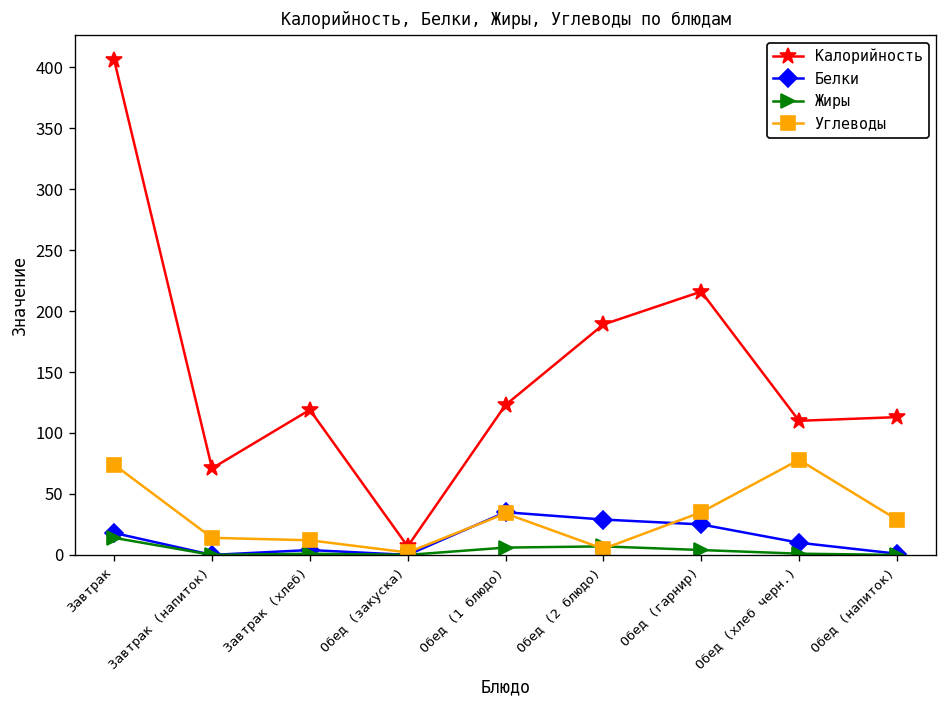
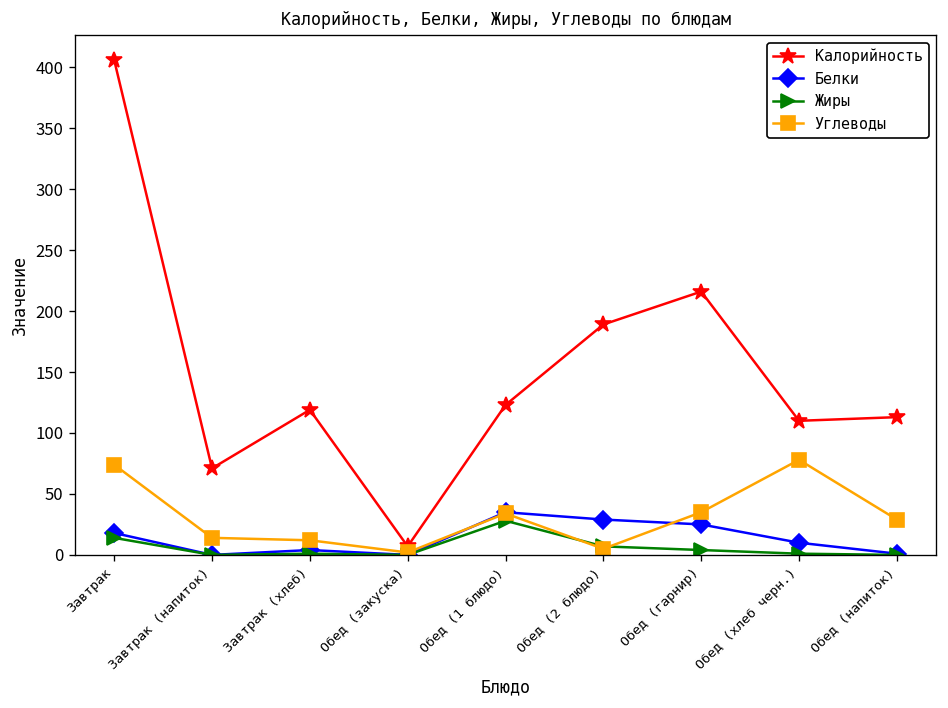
Жиры, Обед (1 блюдо): 6 -> 28
